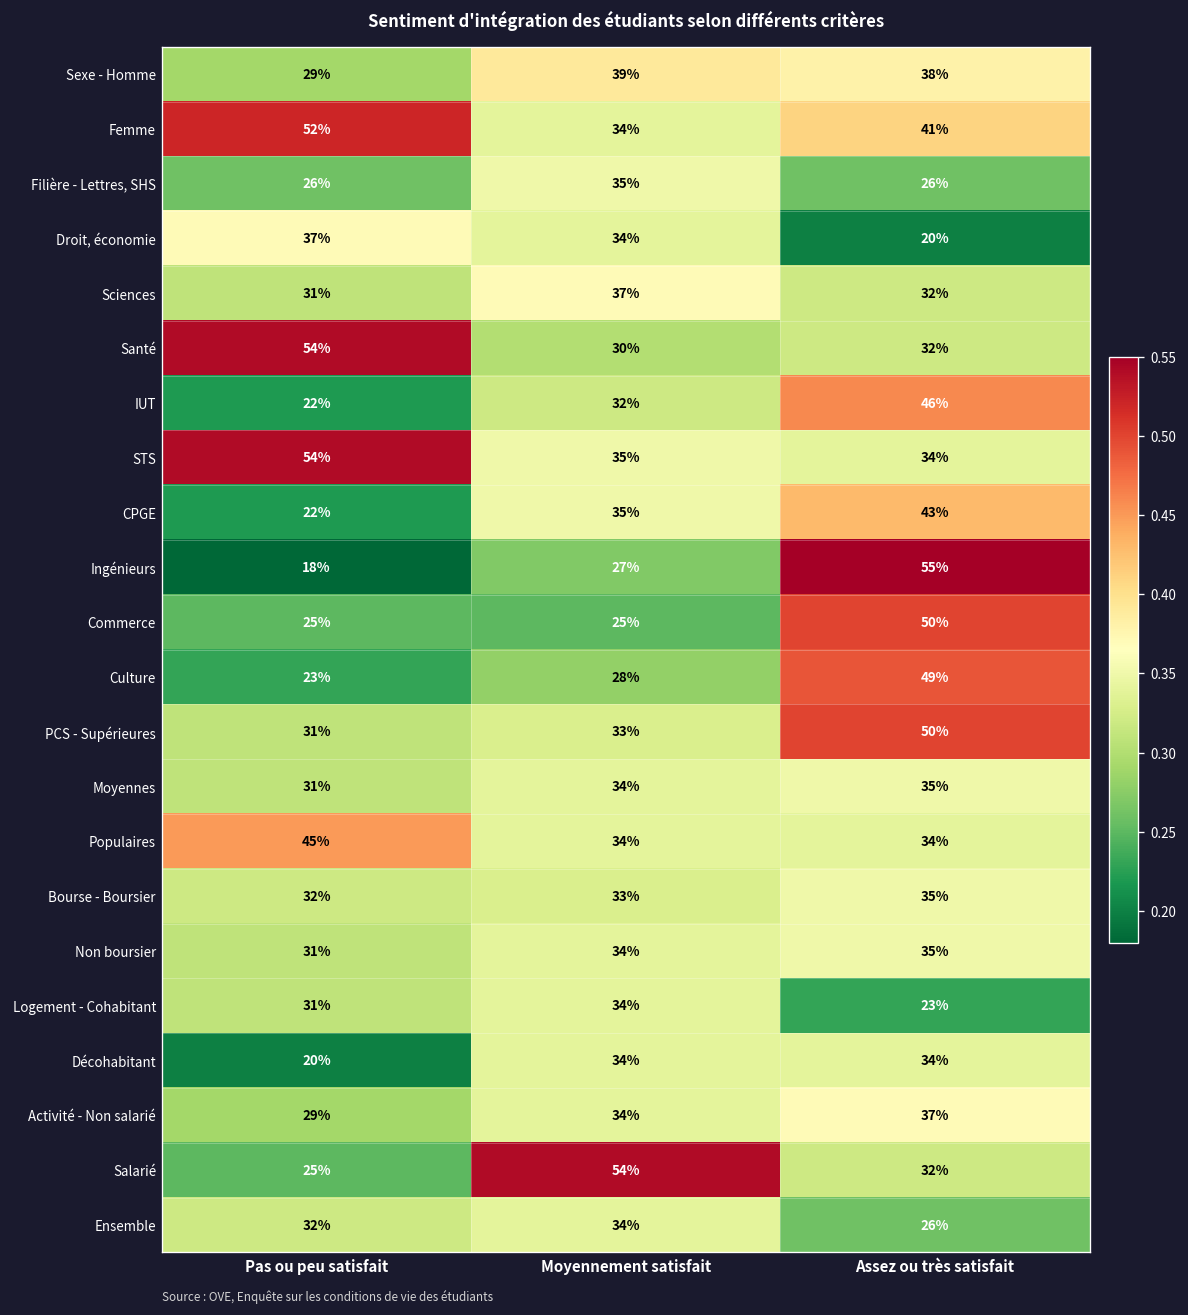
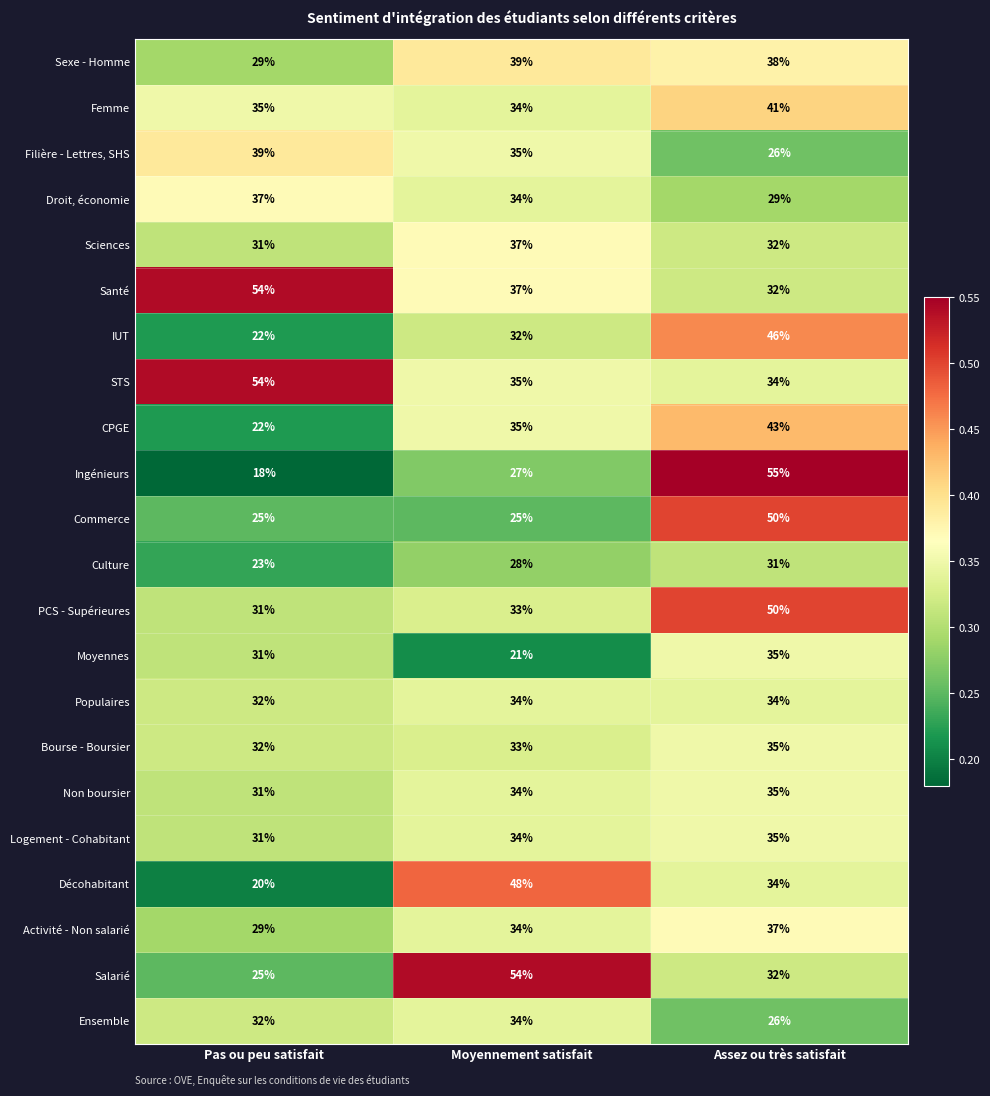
Femme, Pas ou peu satisfait: 52% -> 35%
Filière - Lettres, SHS, Pas ou peu satisfait: 26% -> 39%
Droit, économie, Assez ou très satisfait: 20% -> 29%
Santé, Moyennement satisfait: 30% -> 37%
Culture, Assez ou très satisfait: 49% -> 31%
Moyennes, Moyennement satisfait: 34% -> 21%
Populaires, Pas ou peu satisfait: 45% -> 32%
Logement - Cohabitant, Assez ou très satisfait: 23% -> 35%
Décohabitant, Moyennement satisfait: 34% -> 48%
